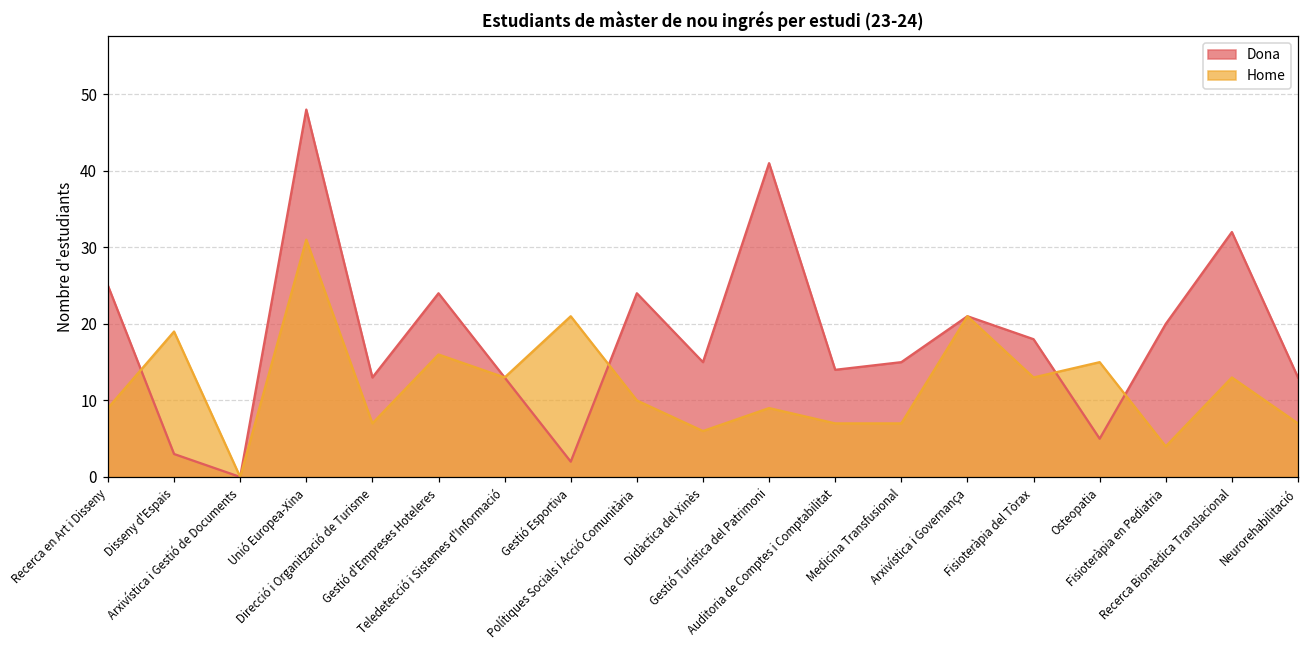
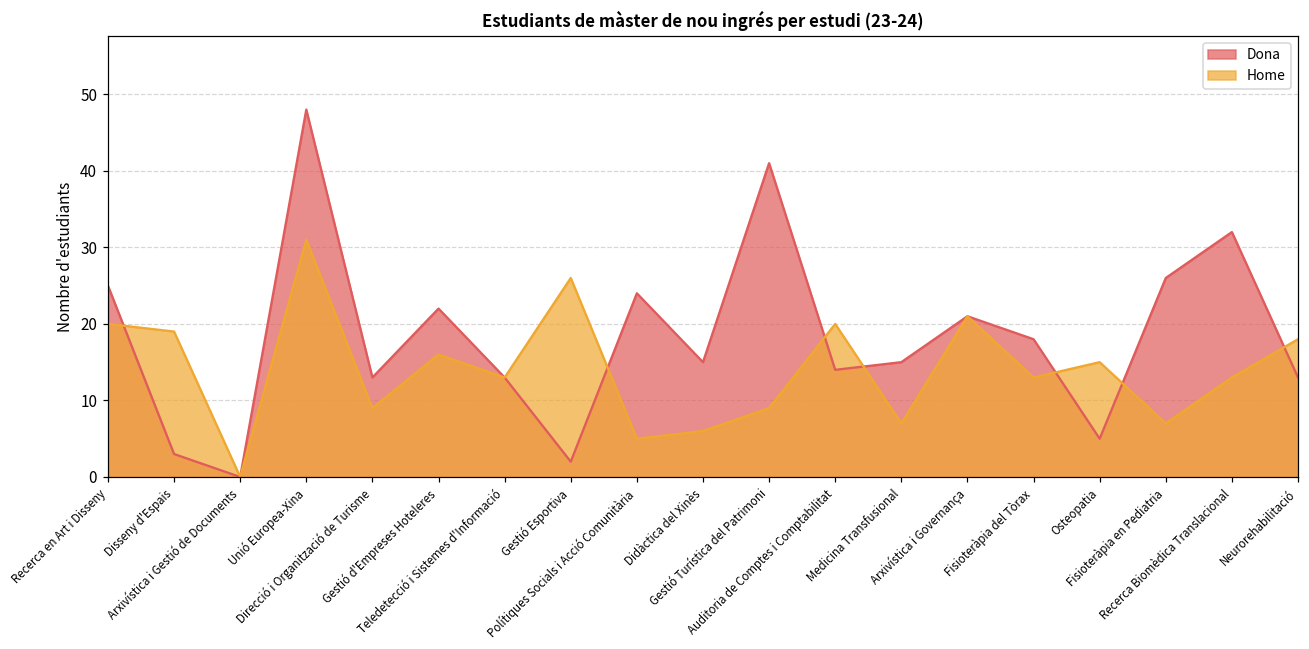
Home, Recerca en Art i Disseny: 9 -> 20
Home, Direcció i Organització de Turisme: 7 -> 9
Dona, Gestió d'Empreses Hoteleres: 24 -> 22
Home, Gestió Esportiva: 21 -> 26
Home, Polítiques Socials i Acció Comunitària: 10 -> 5
Home, Auditoria de Comptes i Comptabilitat: 7 -> 20
Dona, Fisioteràpia en Pediatria: 20 -> 26
Home, Fisioteràpia en Pediatria: 4 -> 7
Home, Neurorehabilitació: 7 -> 18
